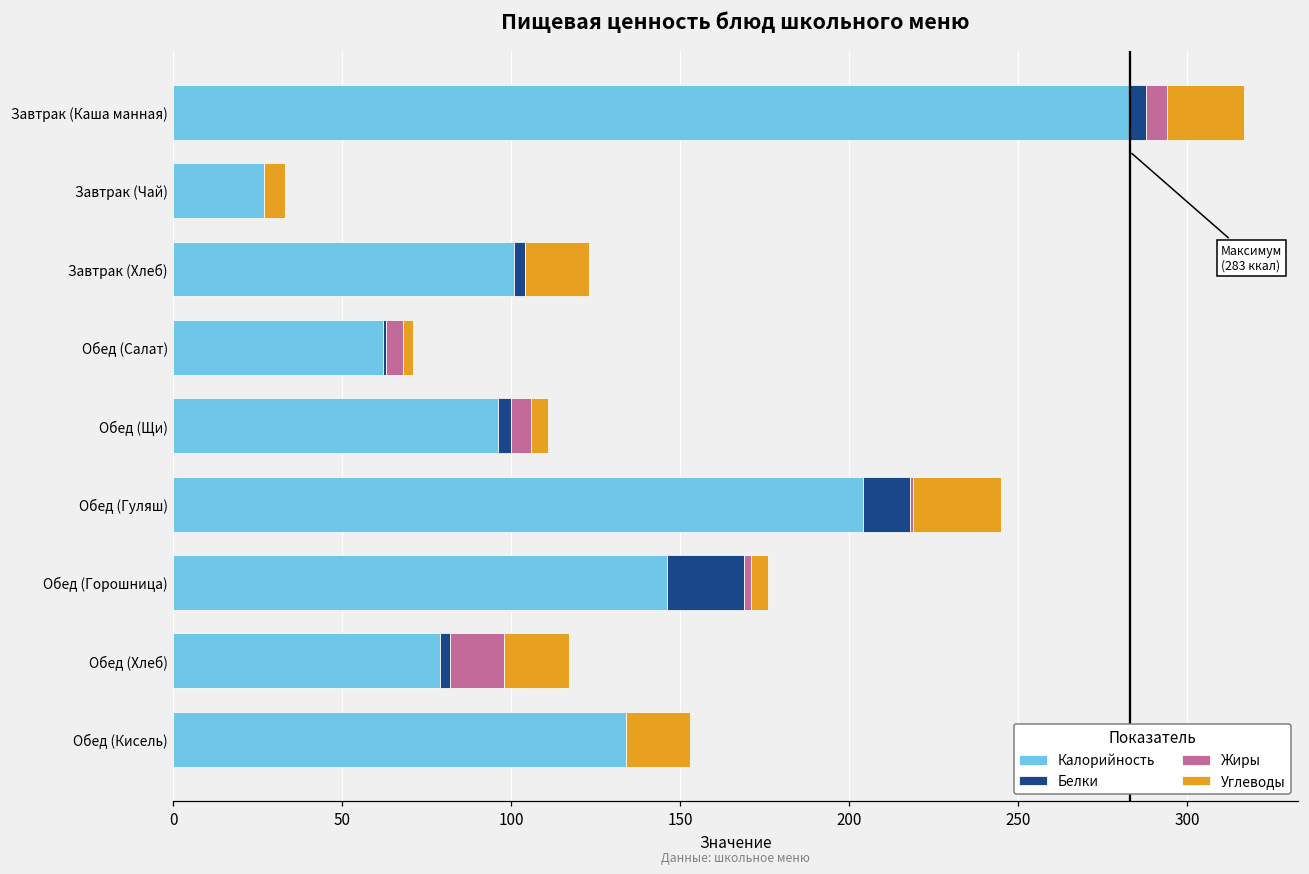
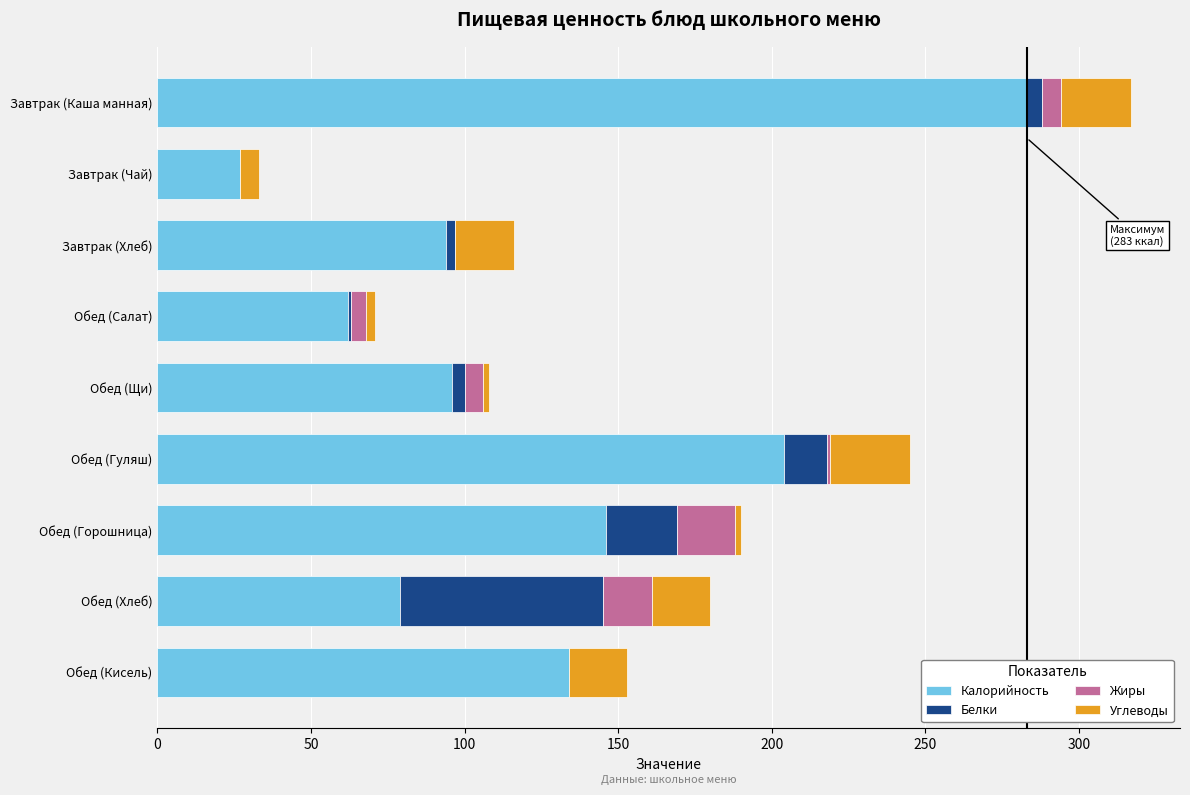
Калорийность, Завтрак (Хлеб): 101 -> 94
Углеводы, Обед (Щи): 5 -> 2
Жиры, Обед (Горошница): 2 -> 19
Углеводы, Обед (Горошница): 5 -> 2
Белки, Обед (Хлеб): 3 -> 66
